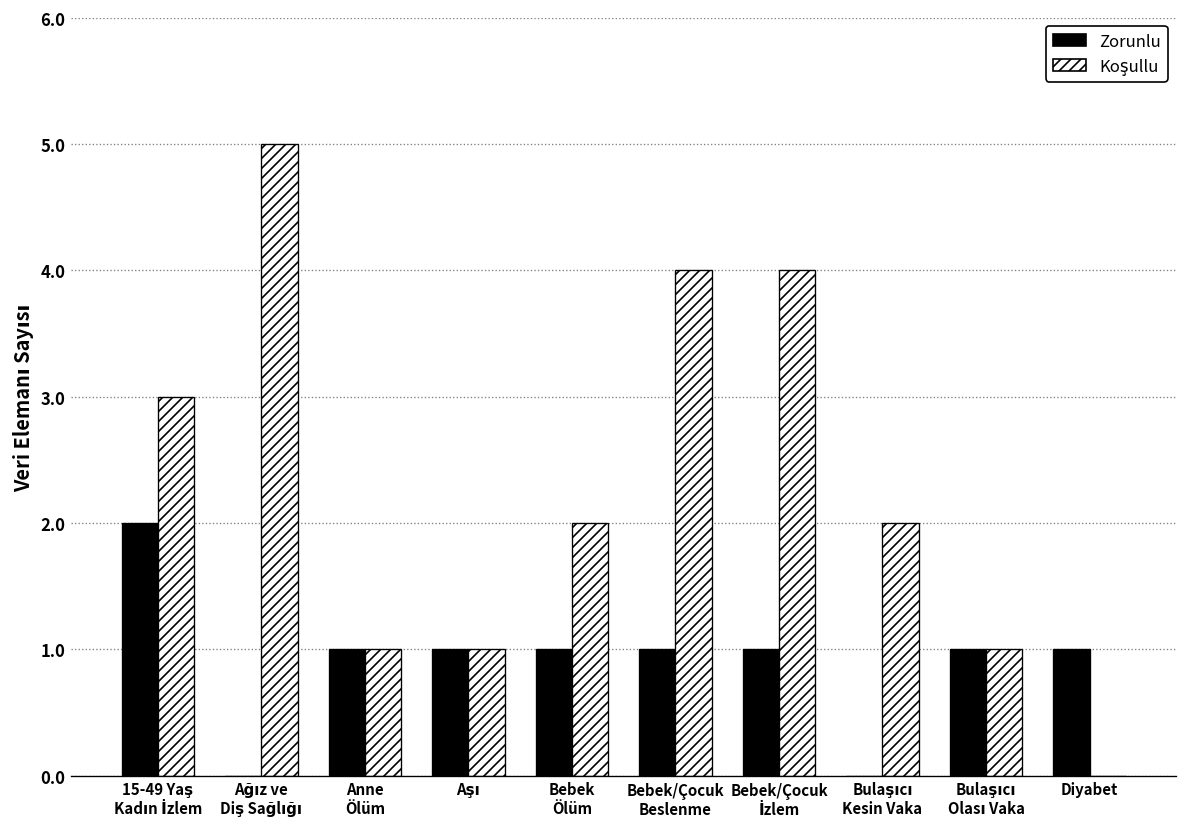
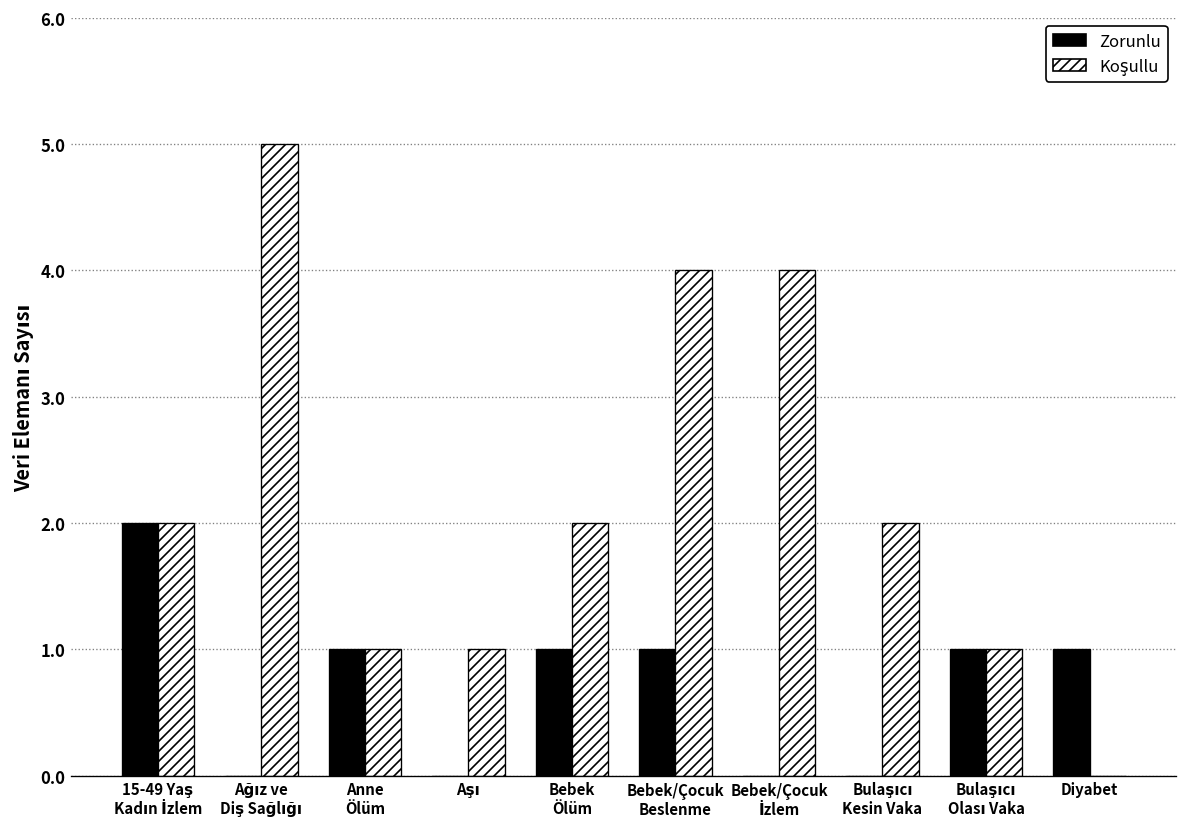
Koşullu, 15-49 Yaş Kadın İzlem: 3 -> 2
Zorunlu, Aşı: 1 -> 0
Zorunlu, Bebek/Çocuk İzlem: 1 -> 0
